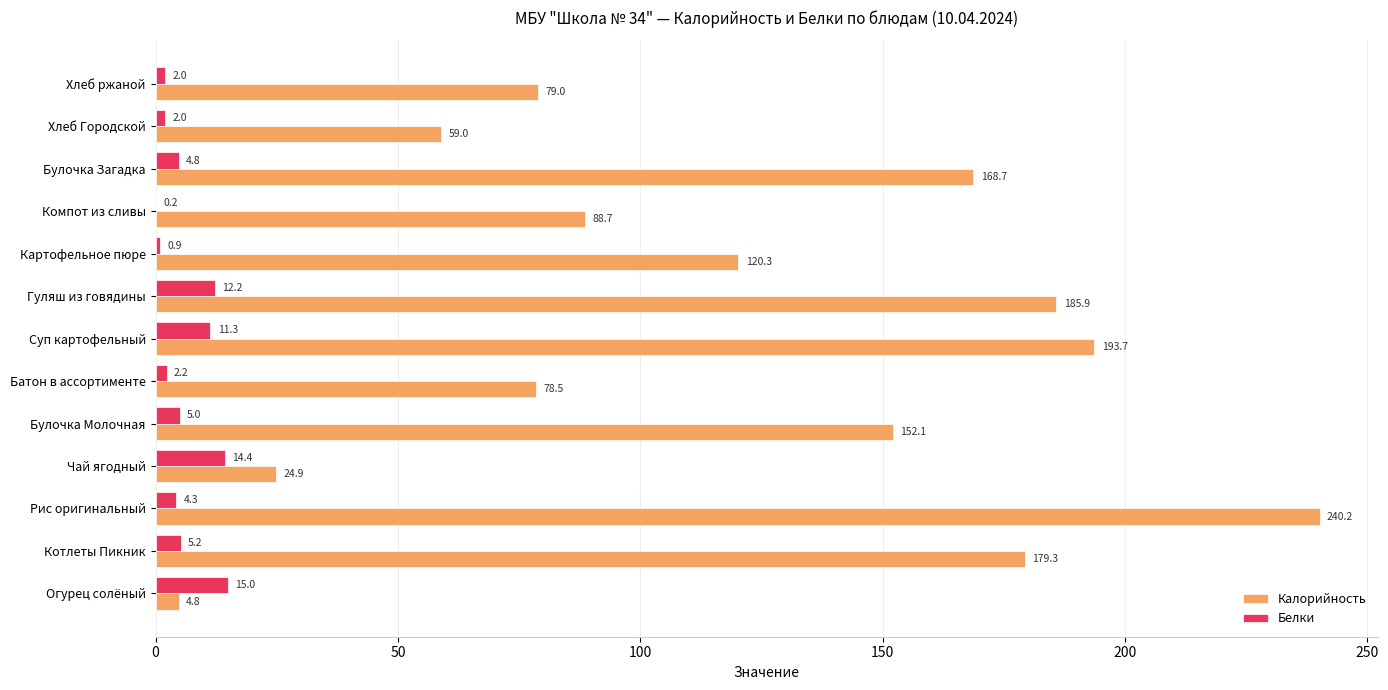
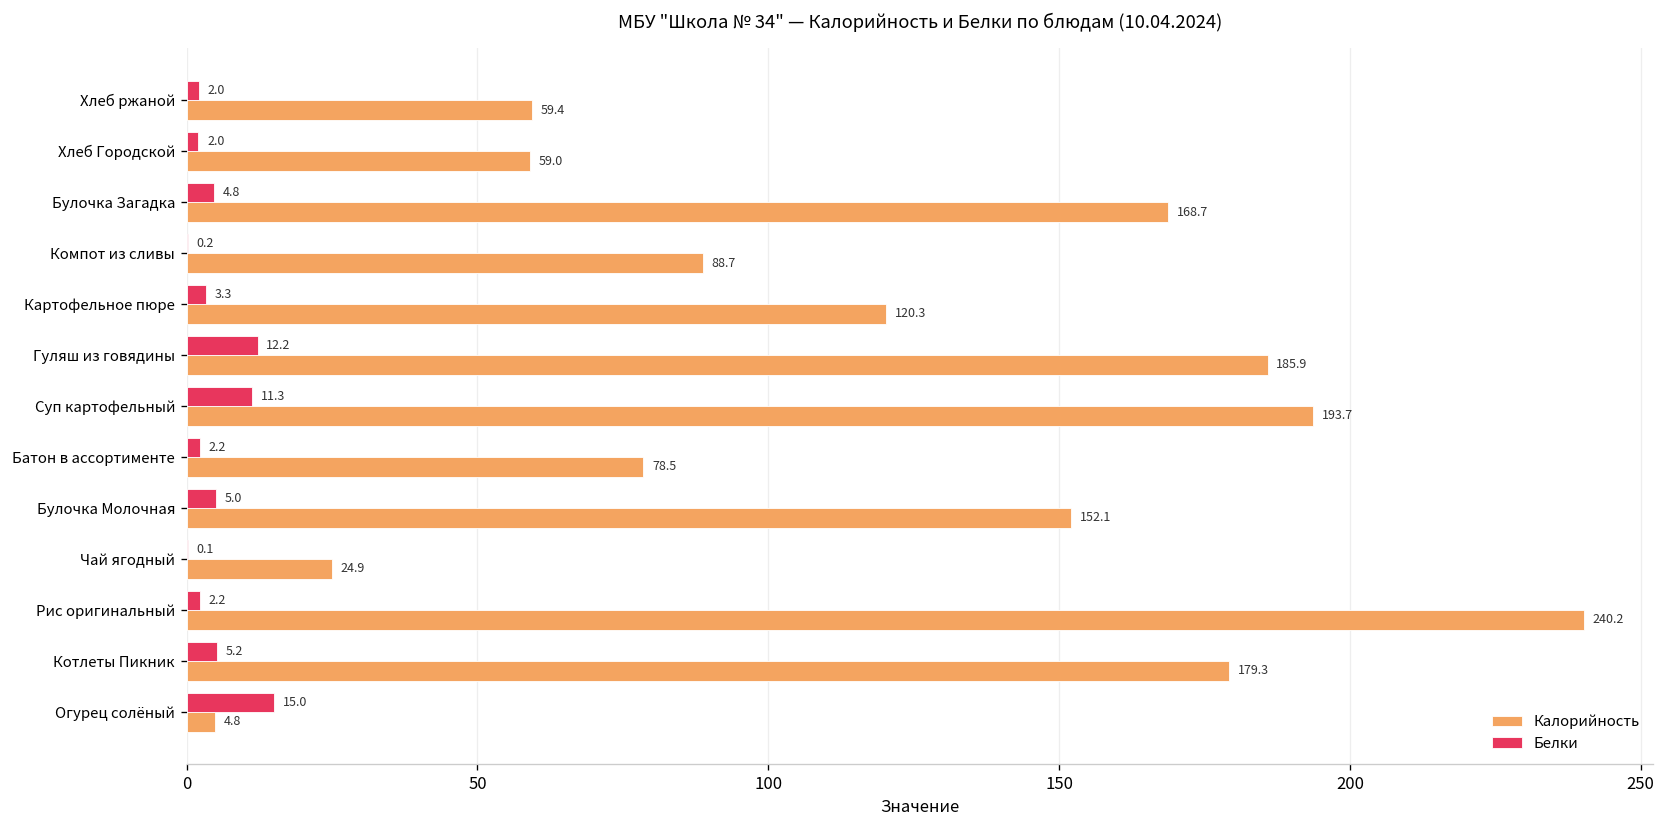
Калорийность, Хлеб ржаной: 79.0 -> 59.4
Белки, Картофельное пюре: 0.9 -> 3.3
Белки, Чай ягодный: 14.4 -> 0.1
Белки, Рис оригинальный: 4.3 -> 2.2
